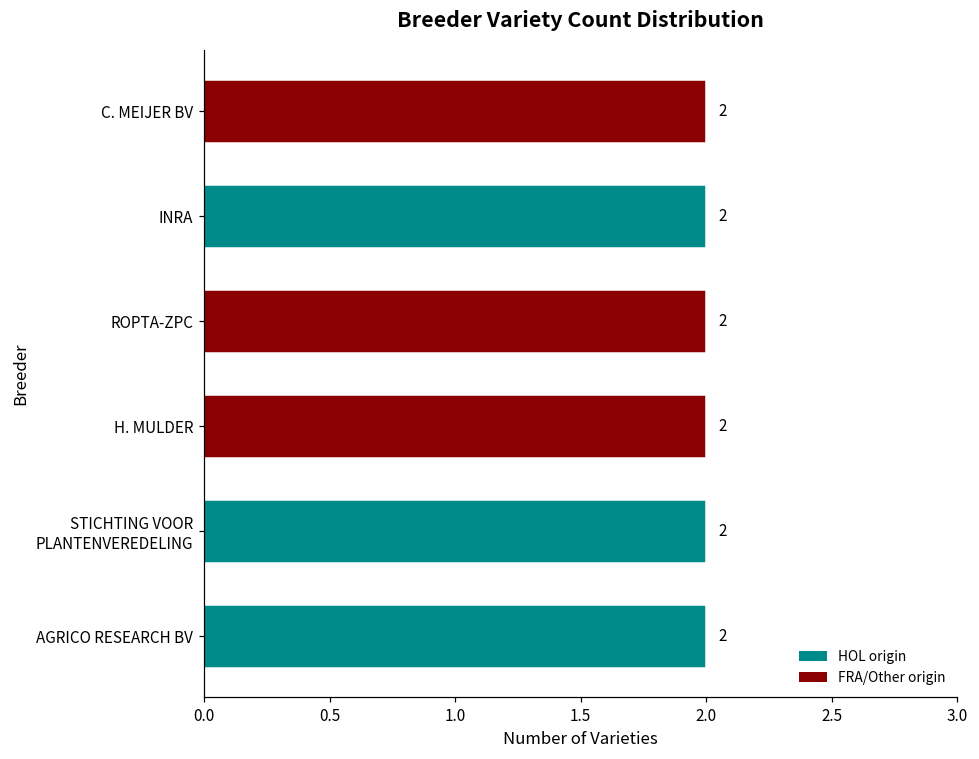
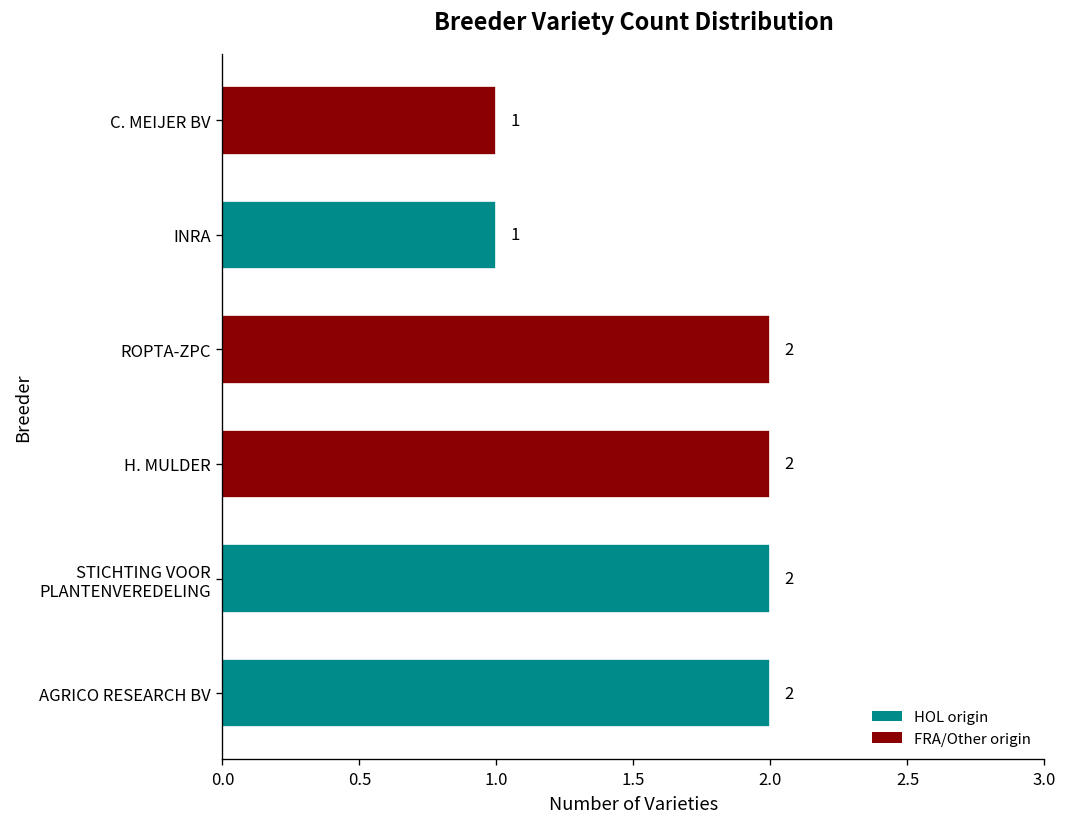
C. MEIJER BV: 2 -> 1
INRA: 2 -> 1
